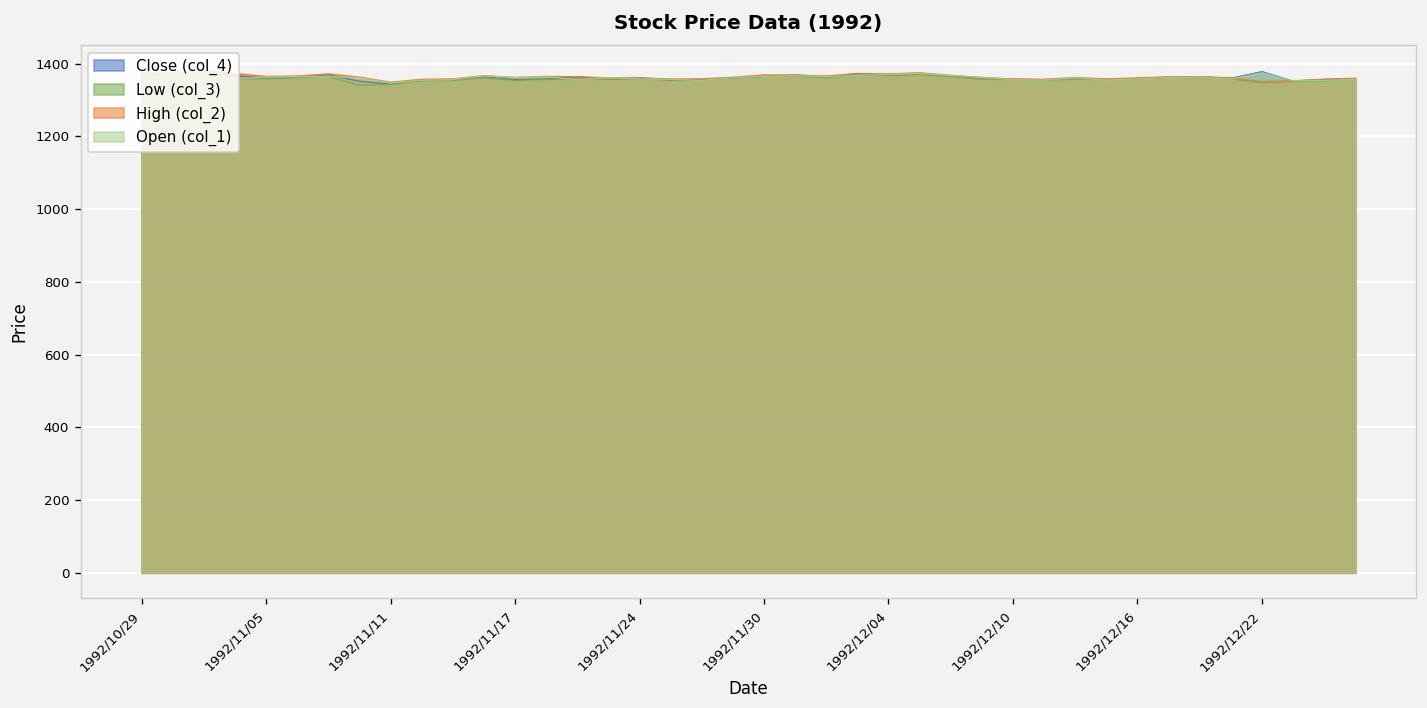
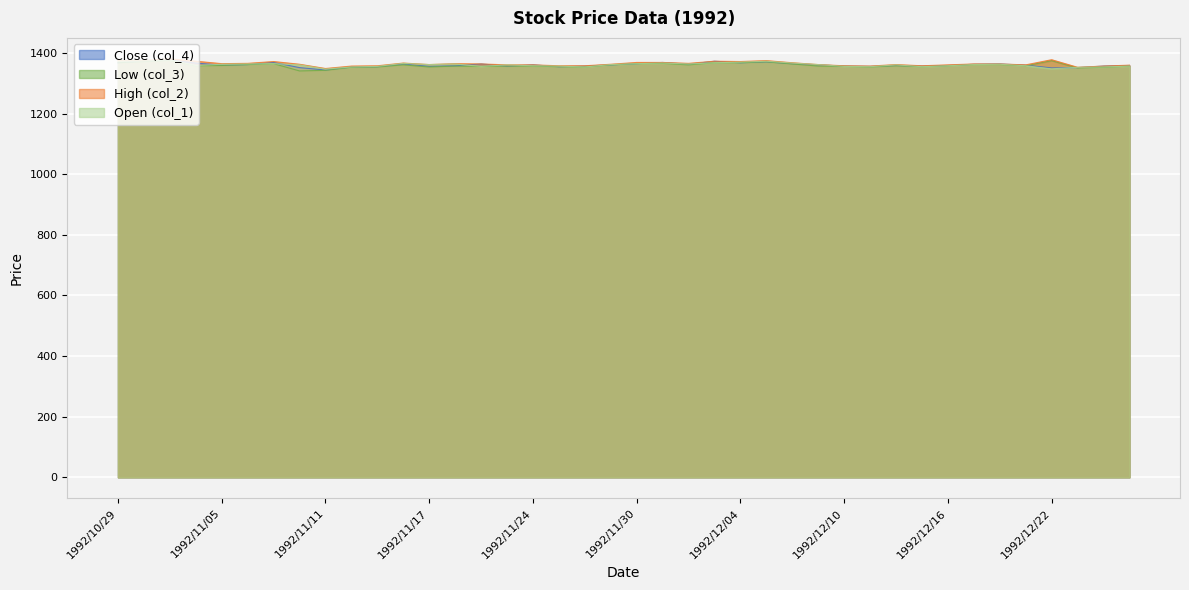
Close (col_4), 1992/12/22: 1380 -> 1350
Low (col_3), 1992/12/22: 1350 -> 1380
High (col_2), 1992/12/22: 1350 -> 1380
Open (col_1), 1992/12/22: 1380 -> 1350
